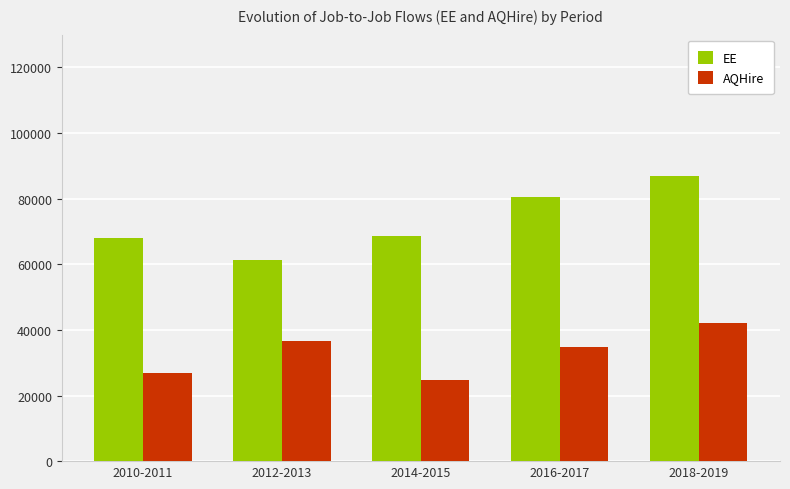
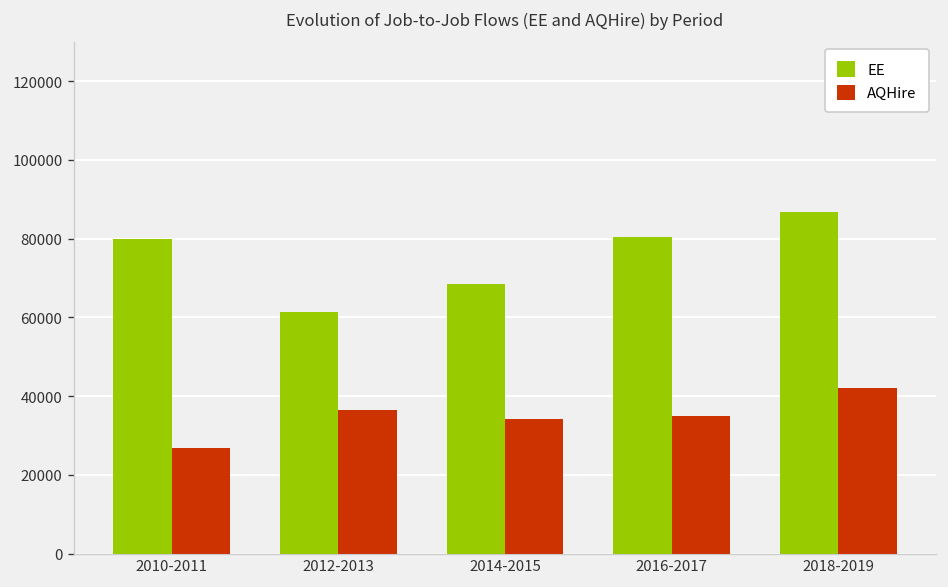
EE, 2010-2011: 68000 -> 80000
AQHire, 2014-2015: 25000 -> 34000
